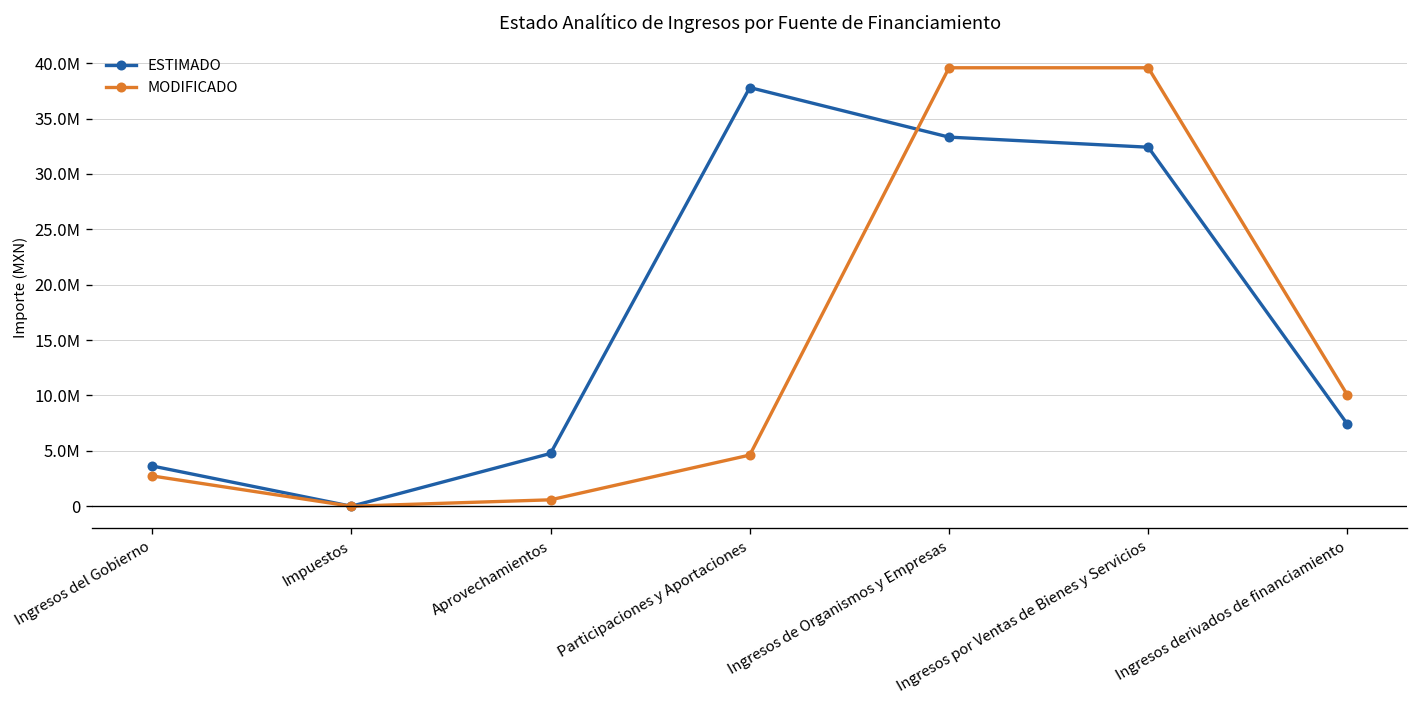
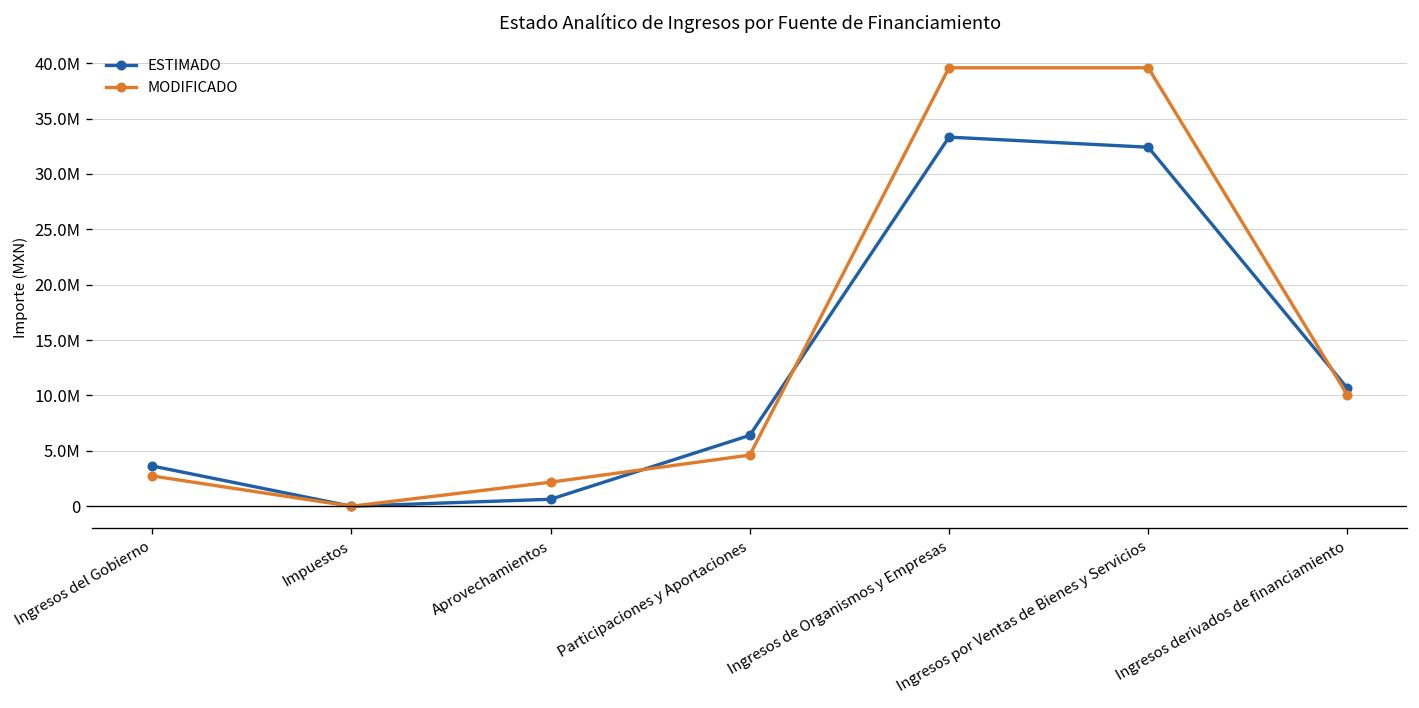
ESTIMADO, Aprovechamientos: 5000000 -> 1000000
MODIFICADO, Aprovechamientos: 1000000 -> 2000000
ESTIMADO, Participaciones y Aportaciones: 38000000 -> 6000000
ESTIMADO, Ingresos derivados de financiamiento: 7000000 -> 11000000
